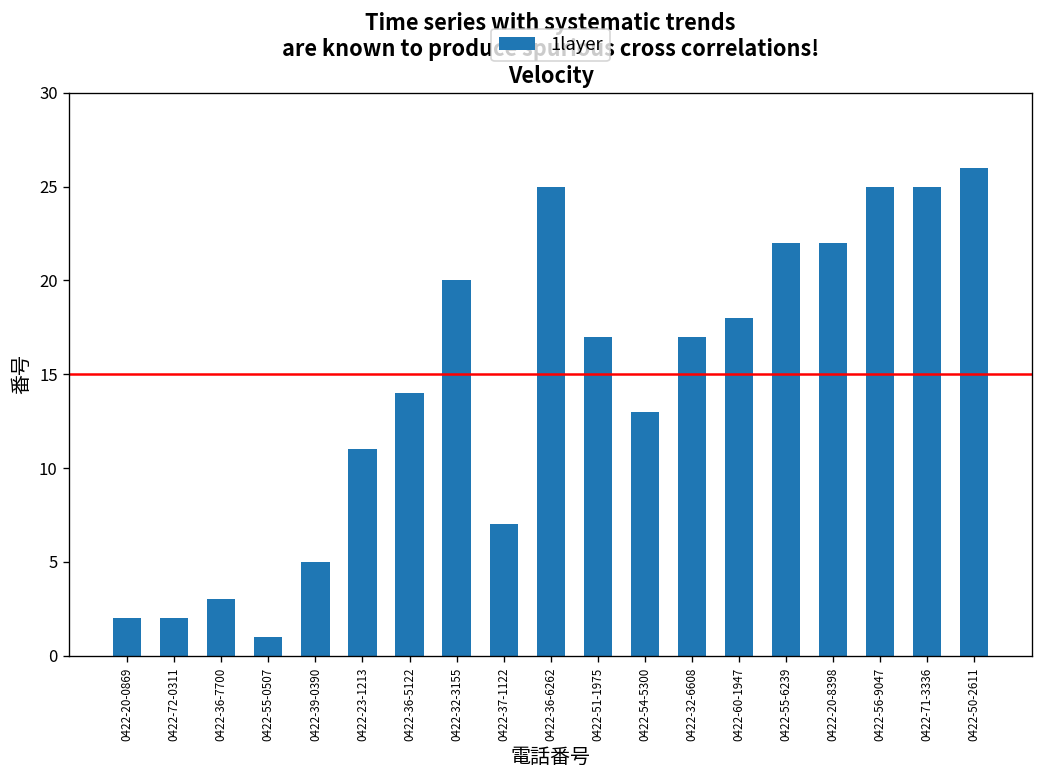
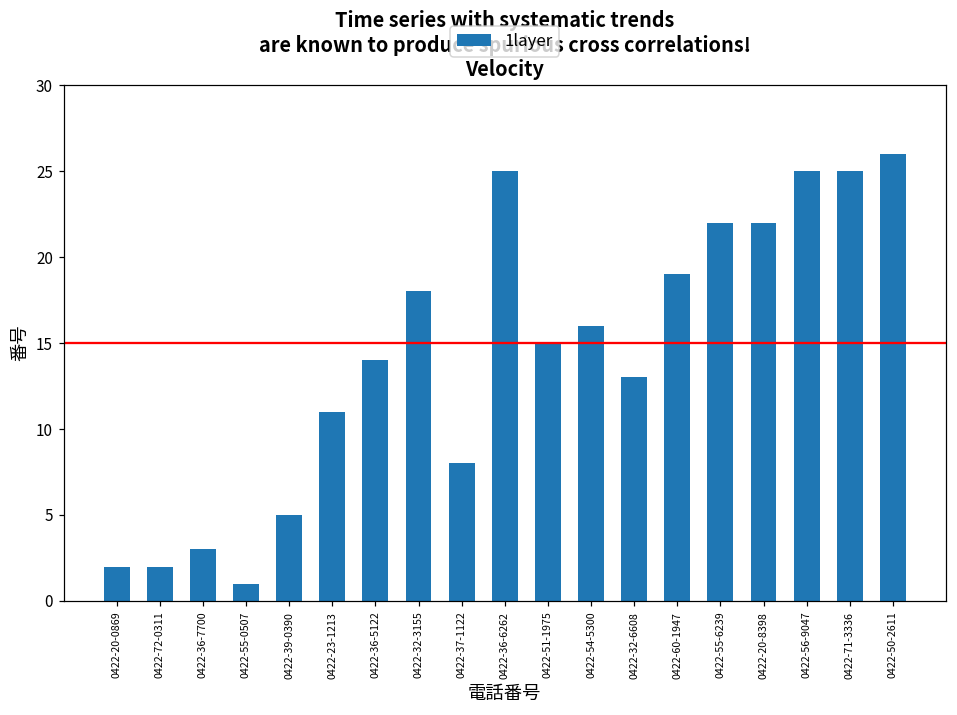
0422-32-3155: 20 -> 18
0422-37-1122: 7 -> 8
0422-51-1975: 17 -> 15
0422-54-5300: 13 -> 16
0422-32-6608: 17 -> 13
0422-60-1947: 18 -> 19
